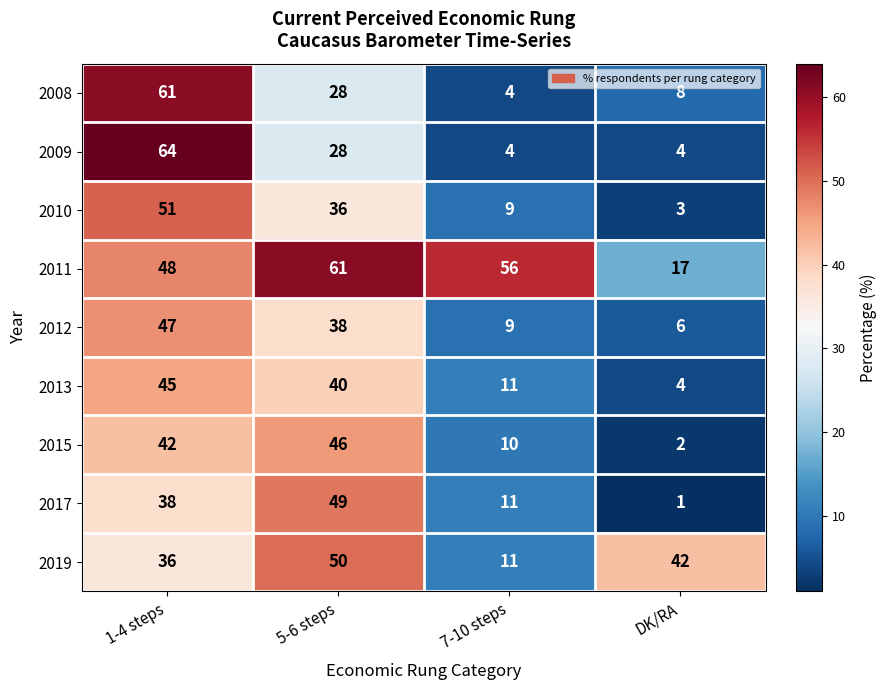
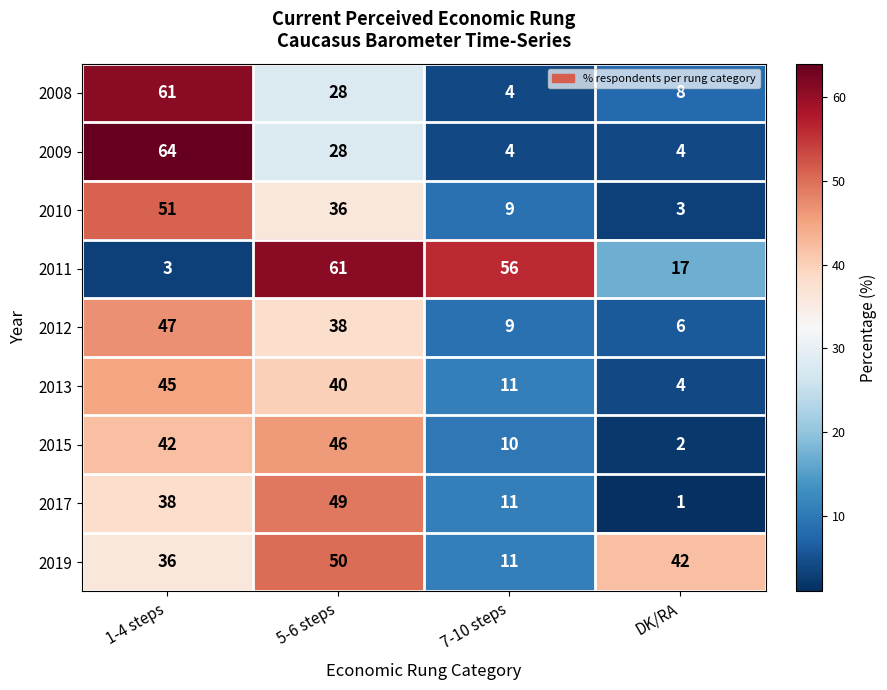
2011, 1-4 steps: 48 -> 3
